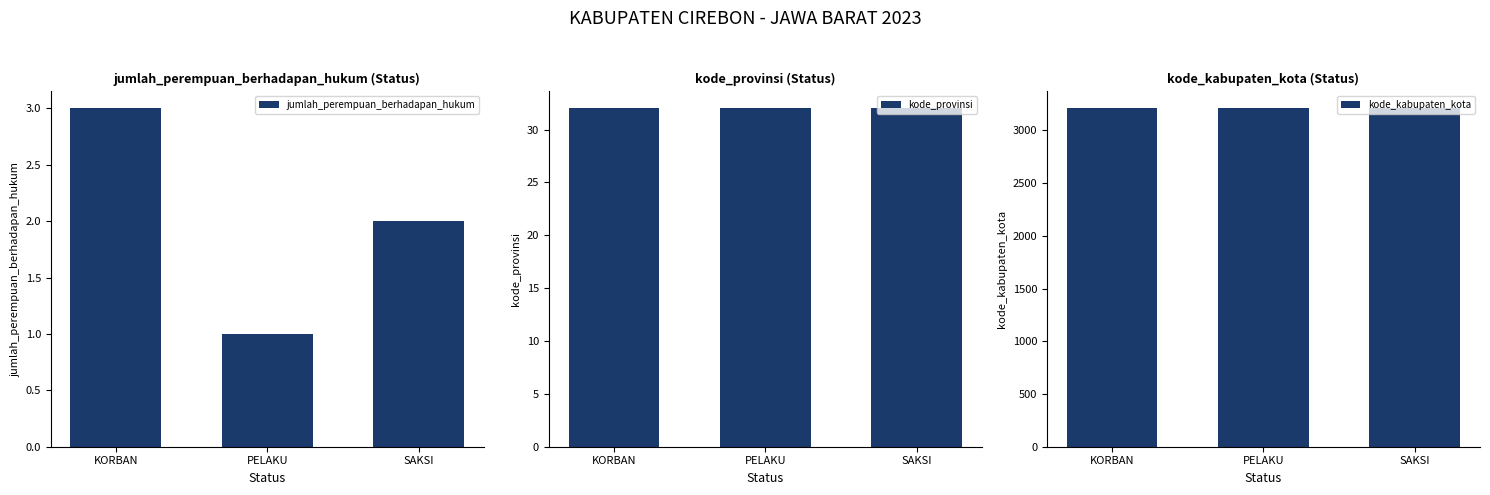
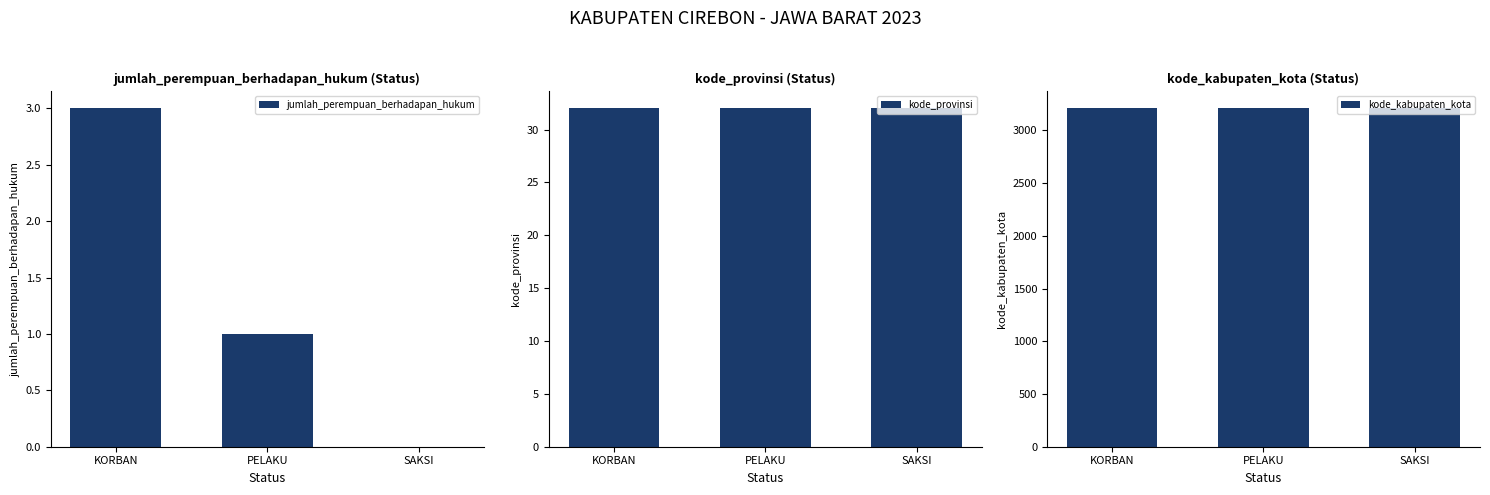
jumlah_perempuan_berhadapan_hukum (Status), SAKSI: 2 -> 0
